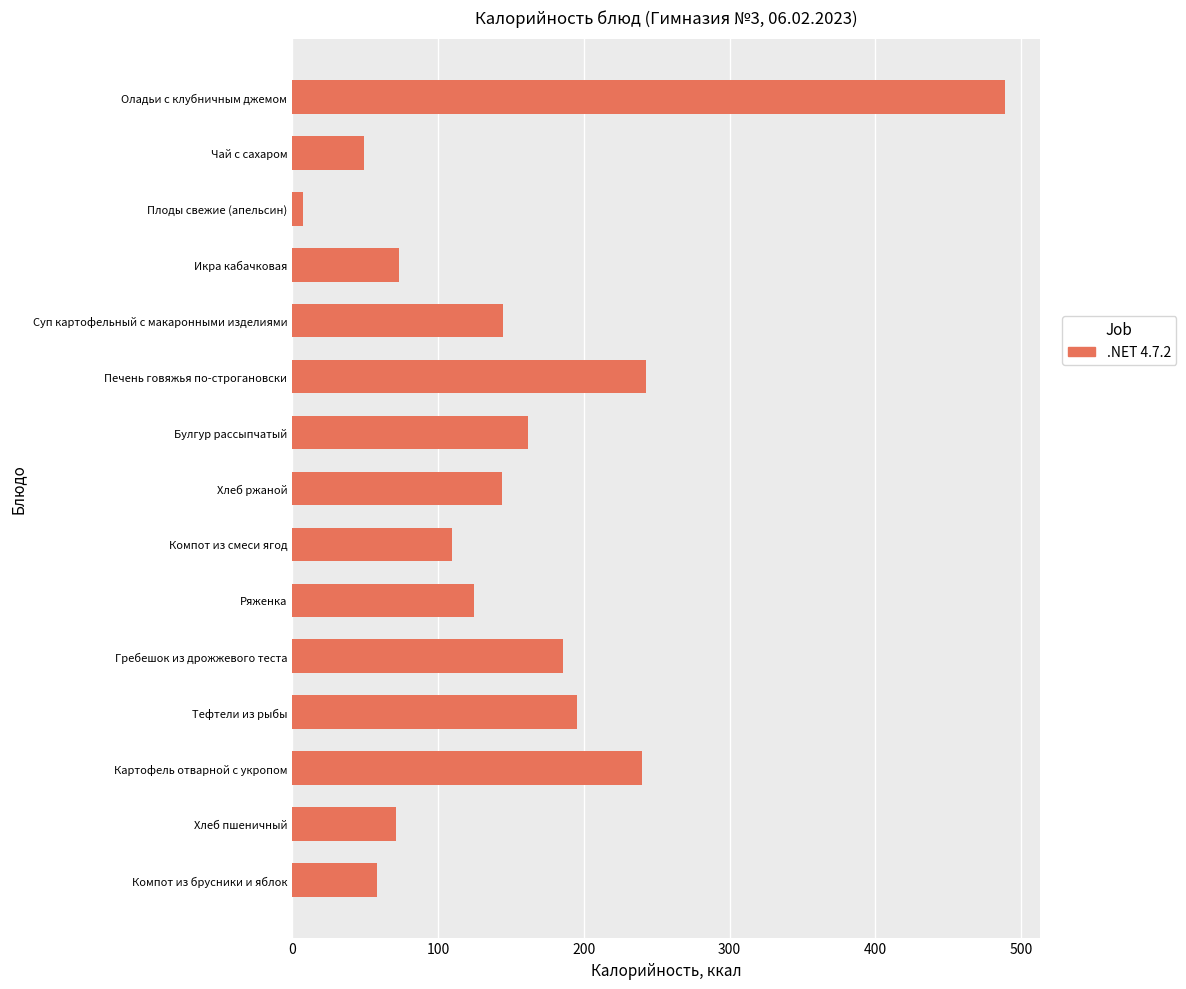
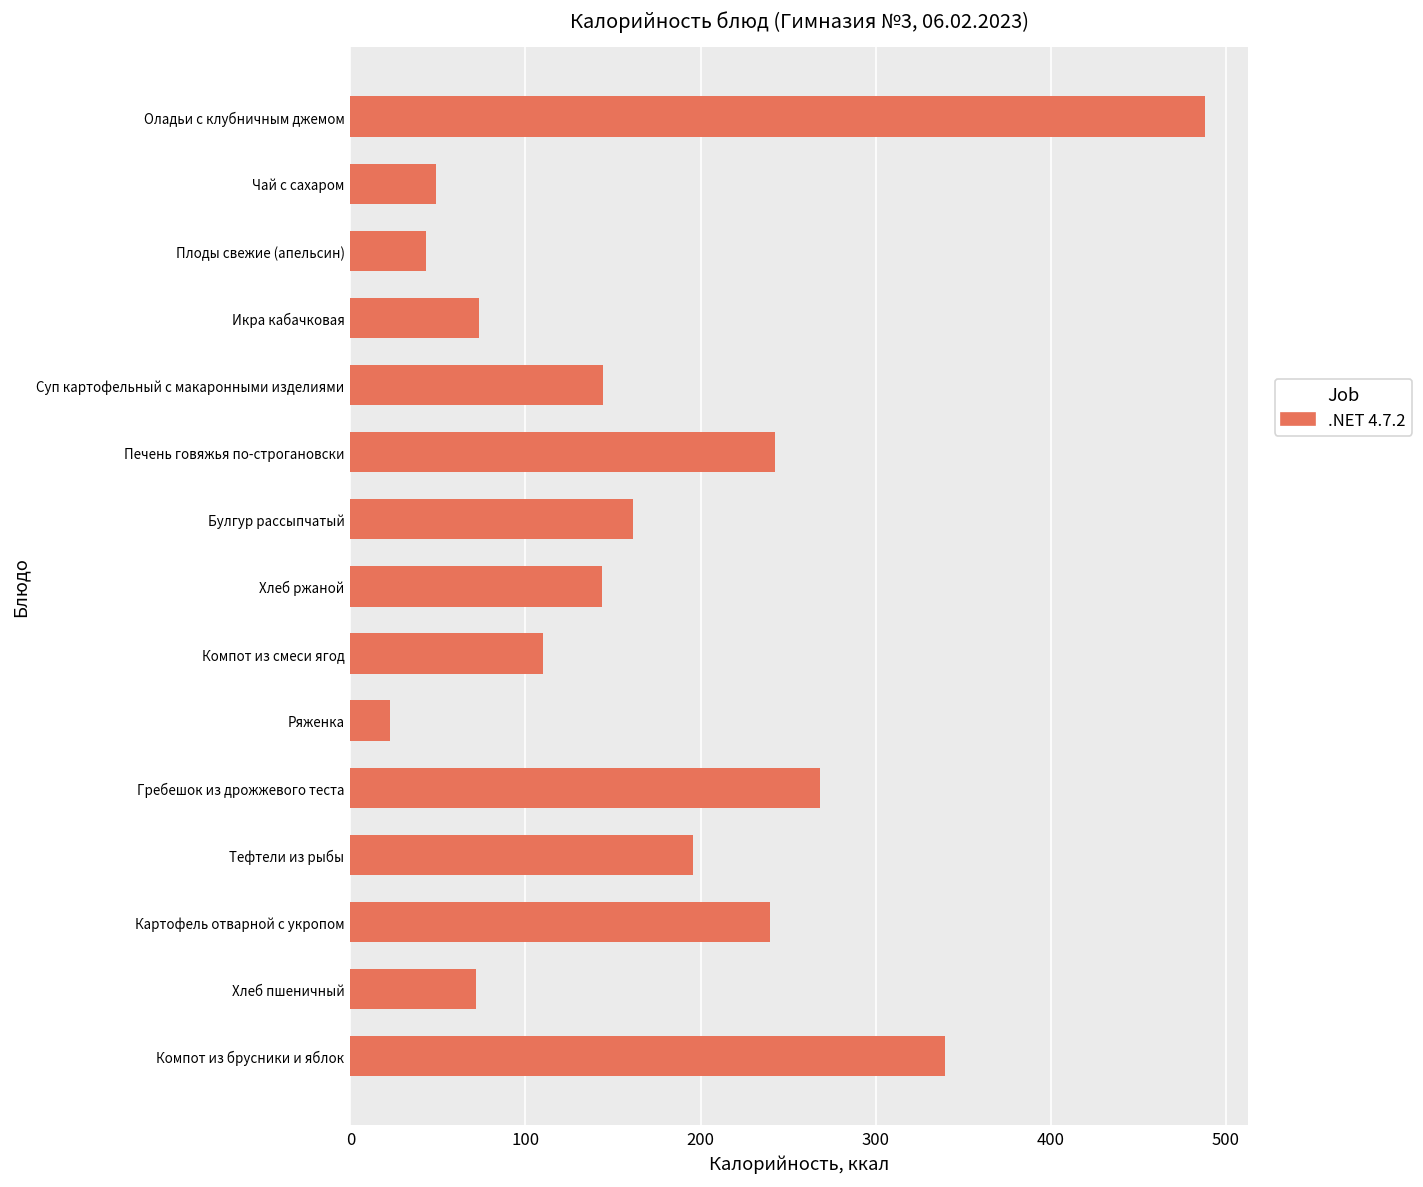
Плоды свежие (апельсин): 8 -> 43
Ряженка: 125 -> 23
Гребешок из дрожжевого теста: 186 -> 268
Компот из брусники и яблок: 58 -> 339
